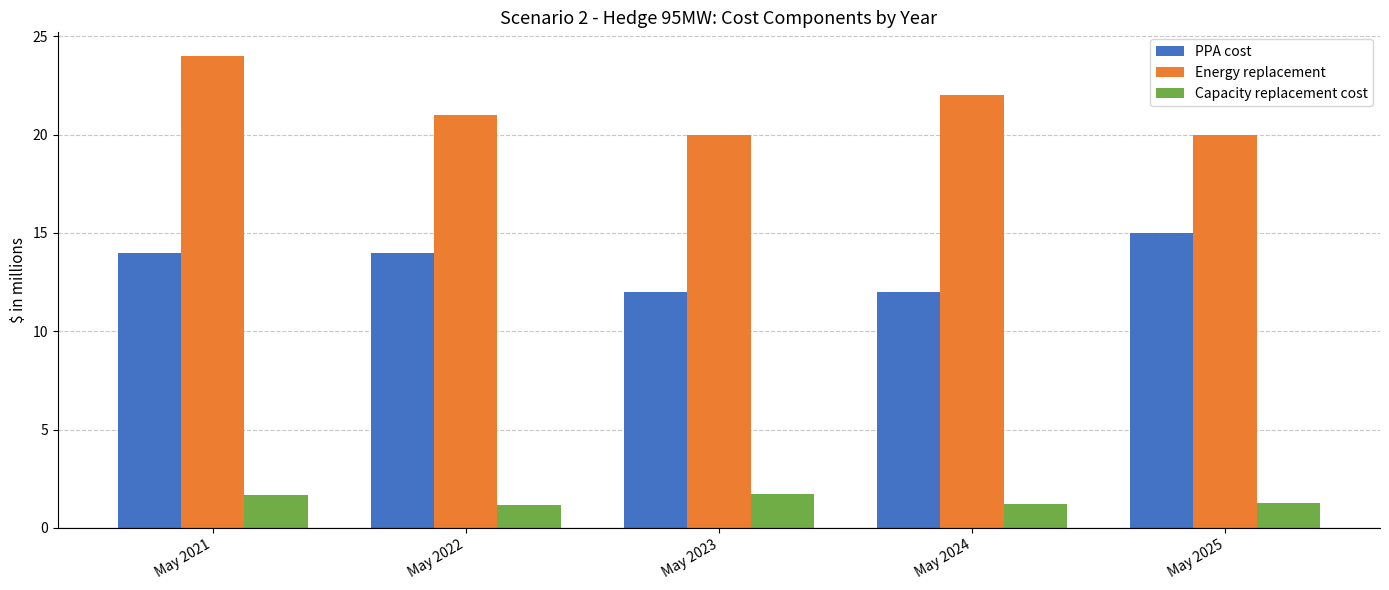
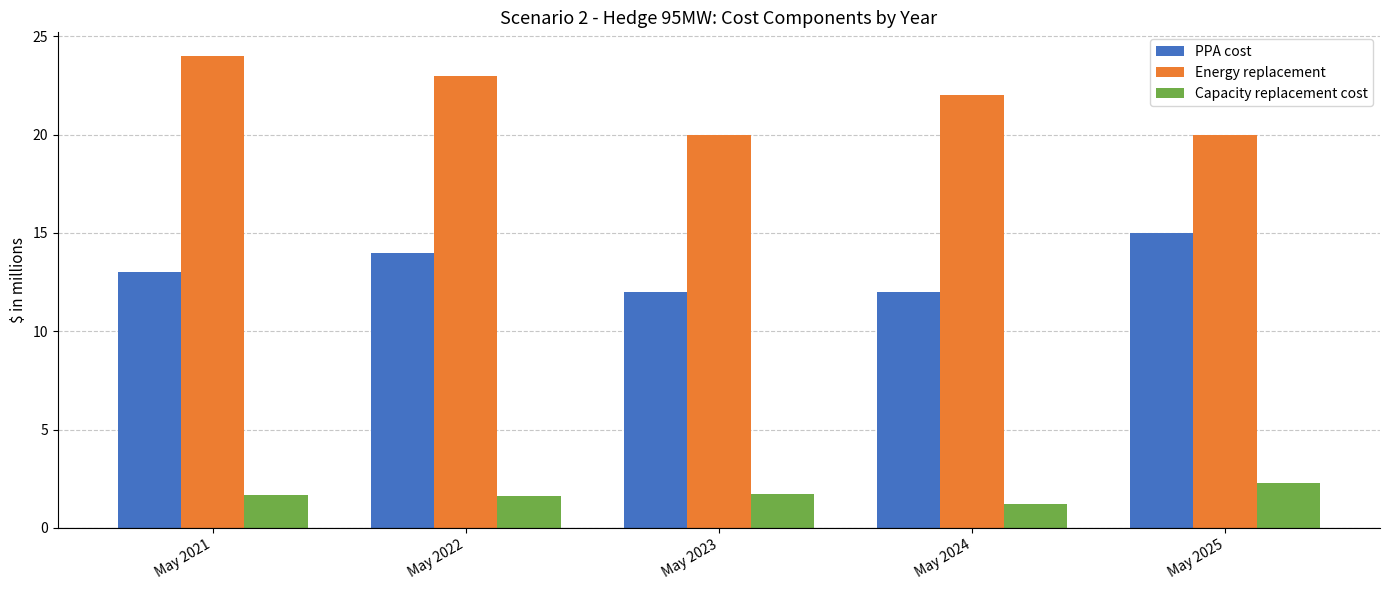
PPA cost, May 2021: 14 -> 13
Energy replacement, May 2022: 21 -> 23
Capacity replacement cost, May 2022: 1.2 -> 1.6
Capacity replacement cost, May 2025: 1.3 -> 2.3
